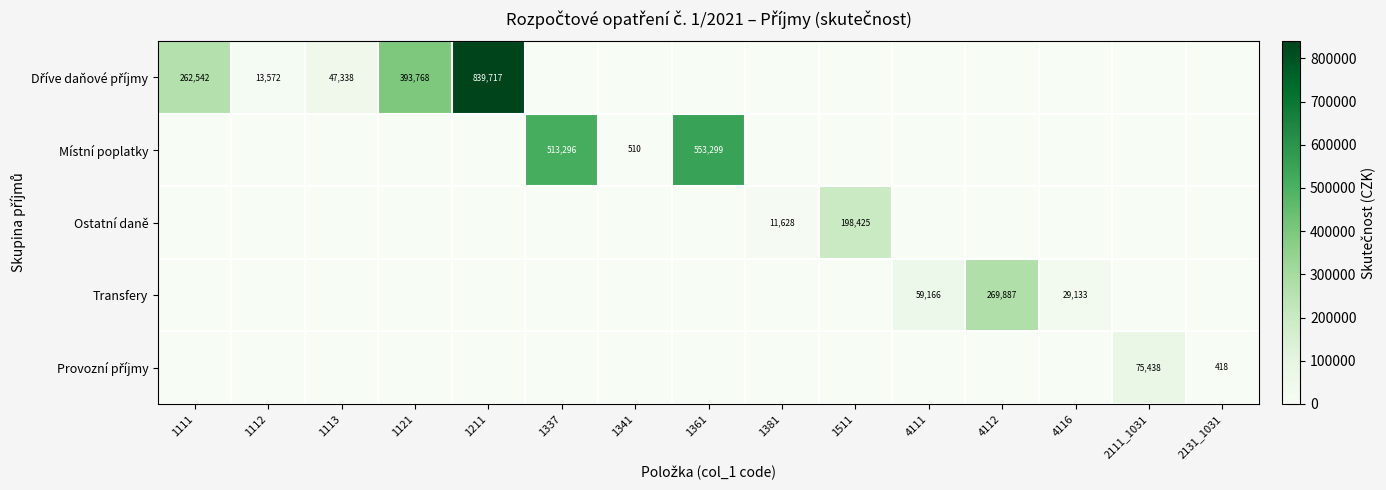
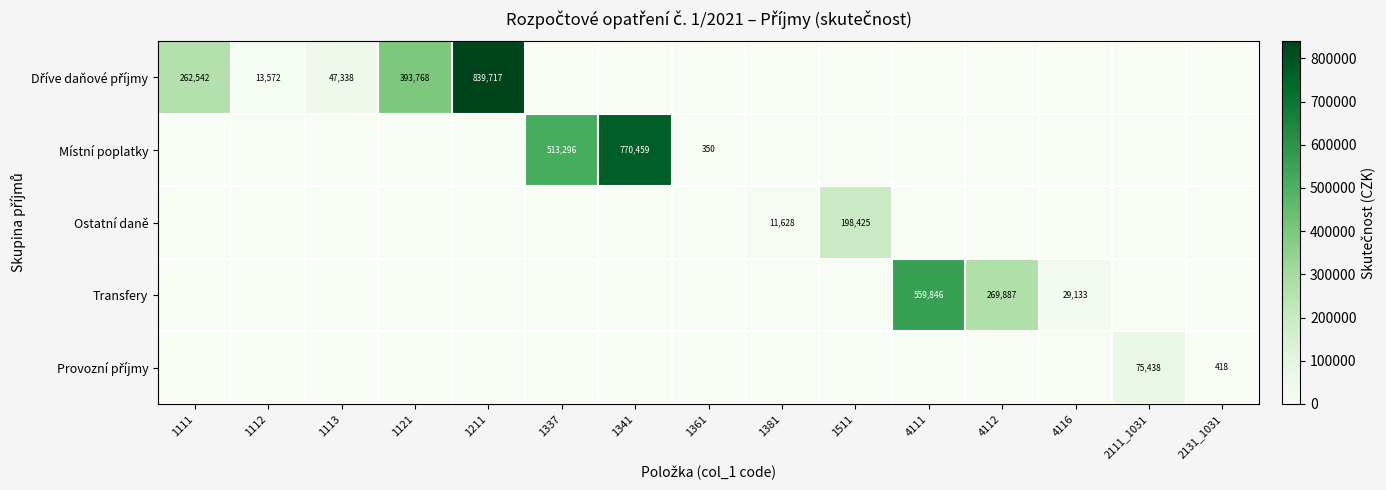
Místní poplatky, 1341: 510 -> 770,459
Místní poplatky, 1361: 553,299 -> 350
Transfery, 4111: 59,166 -> 559,846
